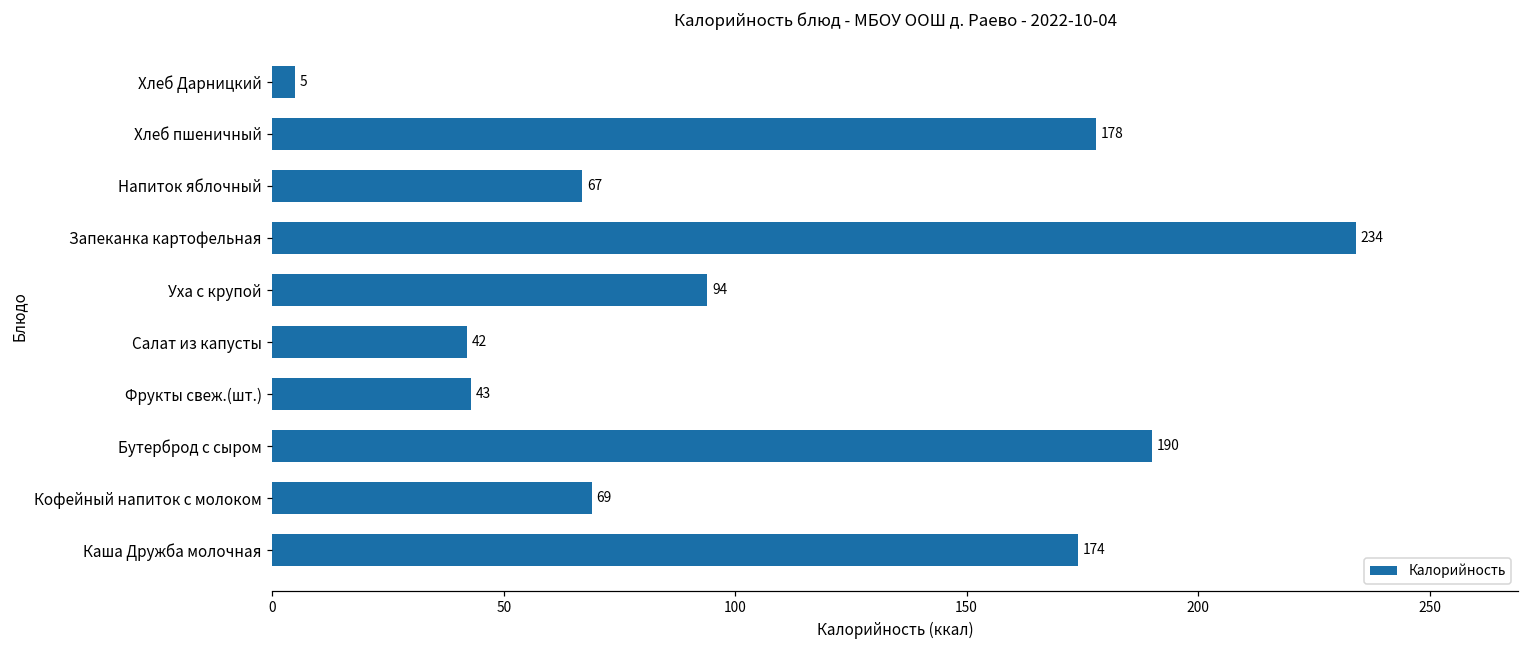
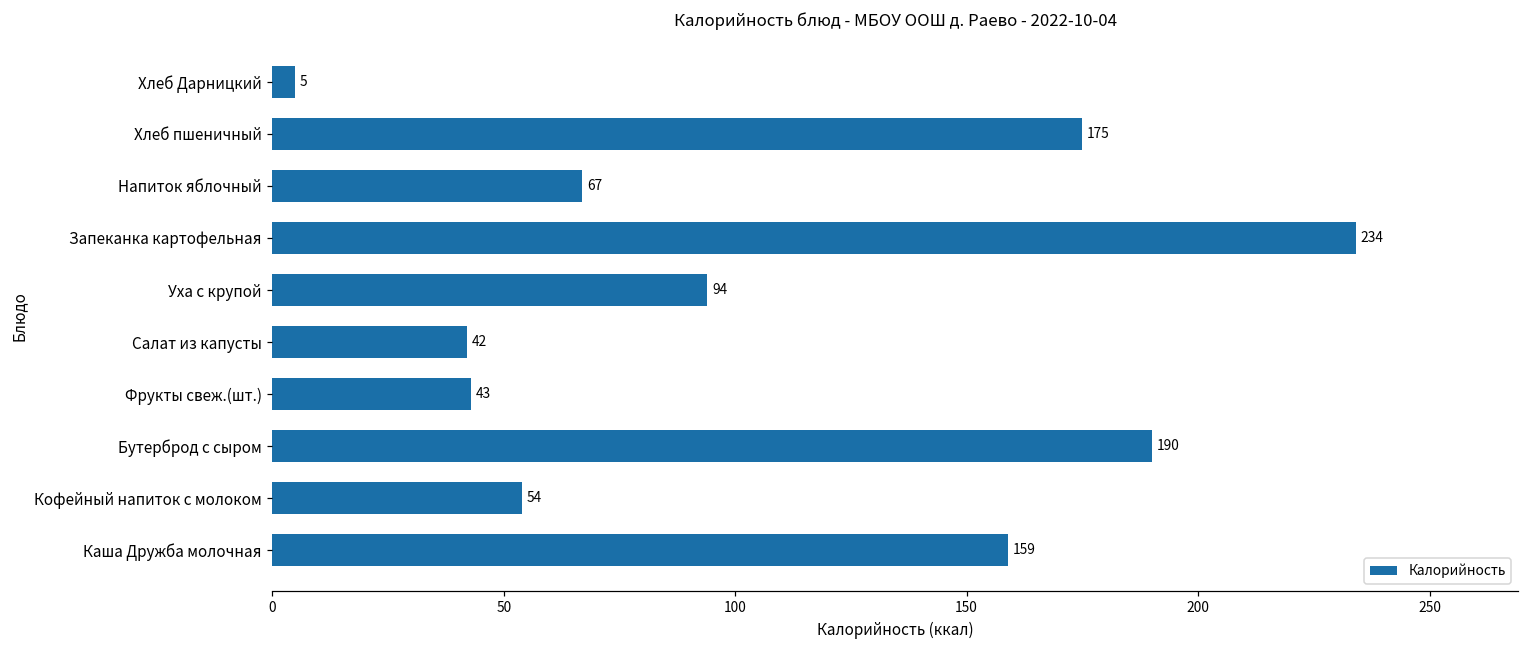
Хлеб пшеничный: 178 -> 175
Кофейный напиток с молоком: 69 -> 54
Каша Дружба молочная: 174 -> 159
